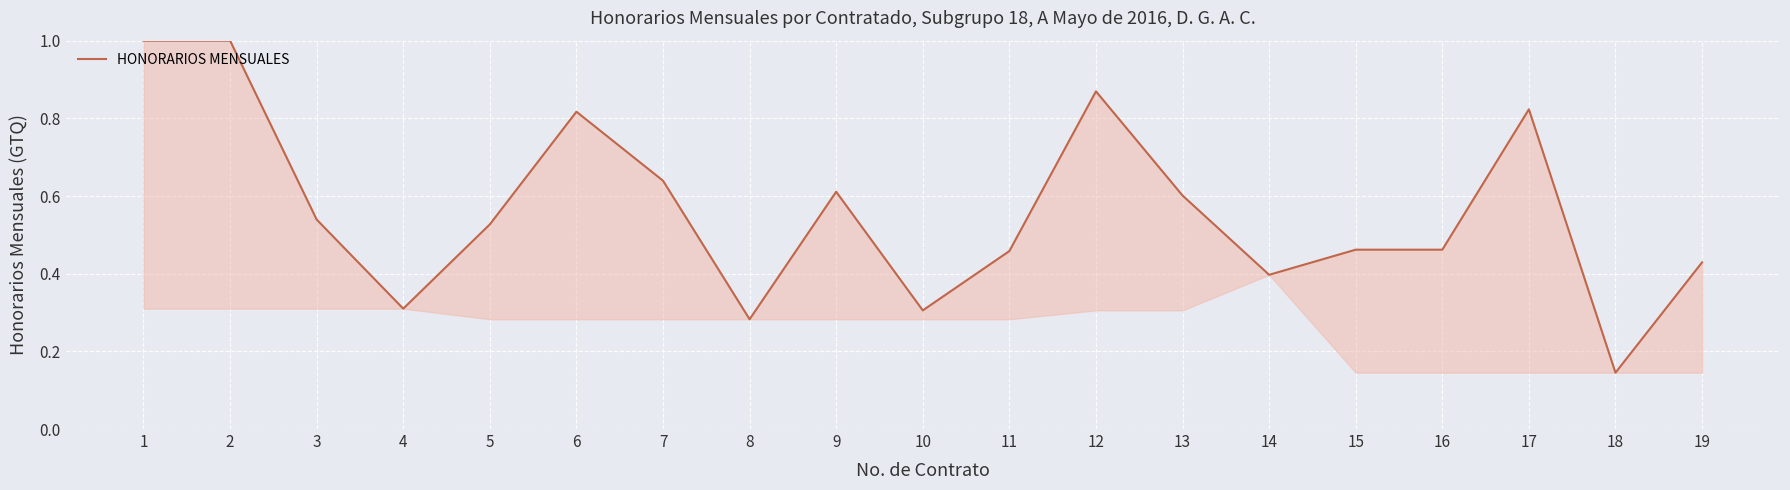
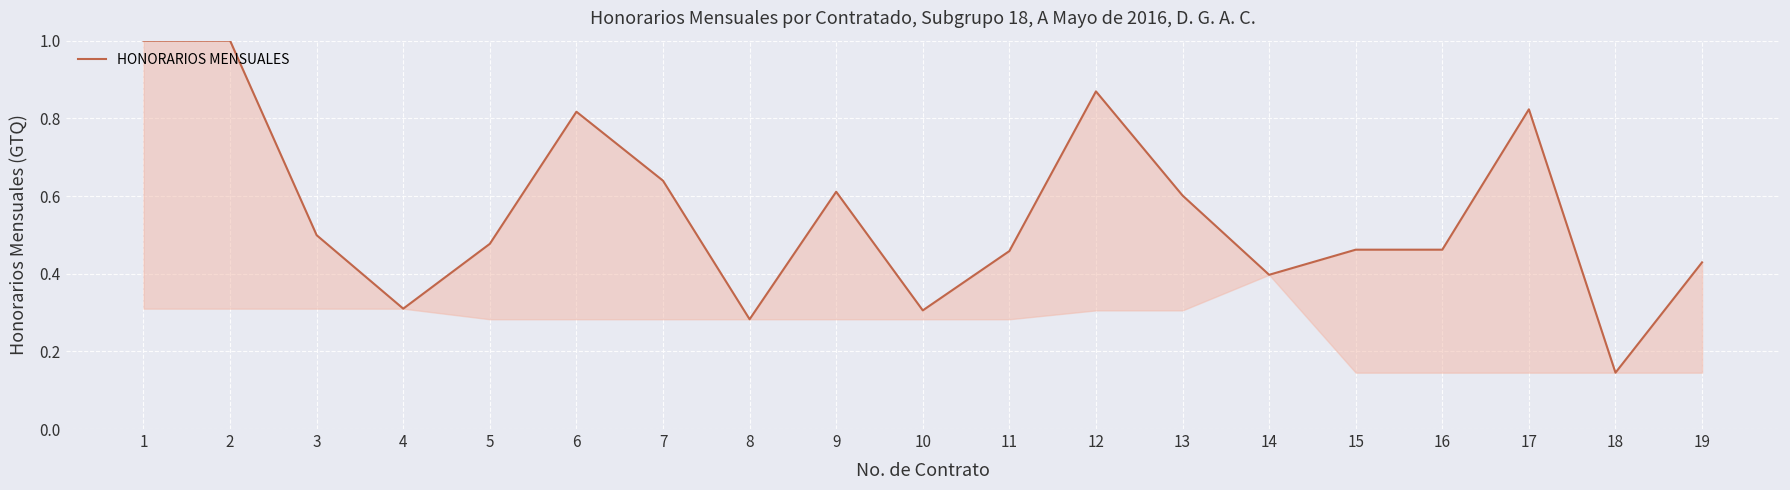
3: 0.54 -> 0.50
5: 0.53 -> 0.48
